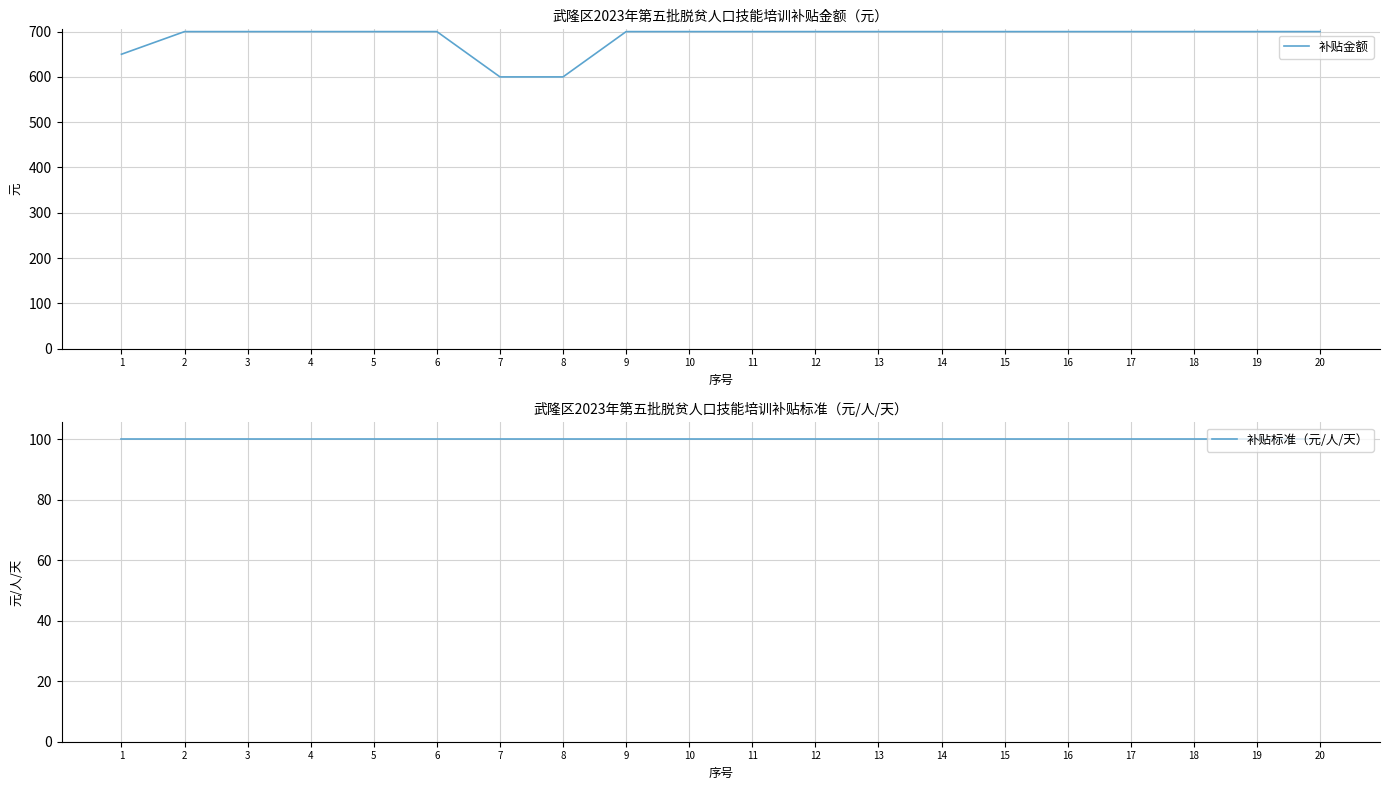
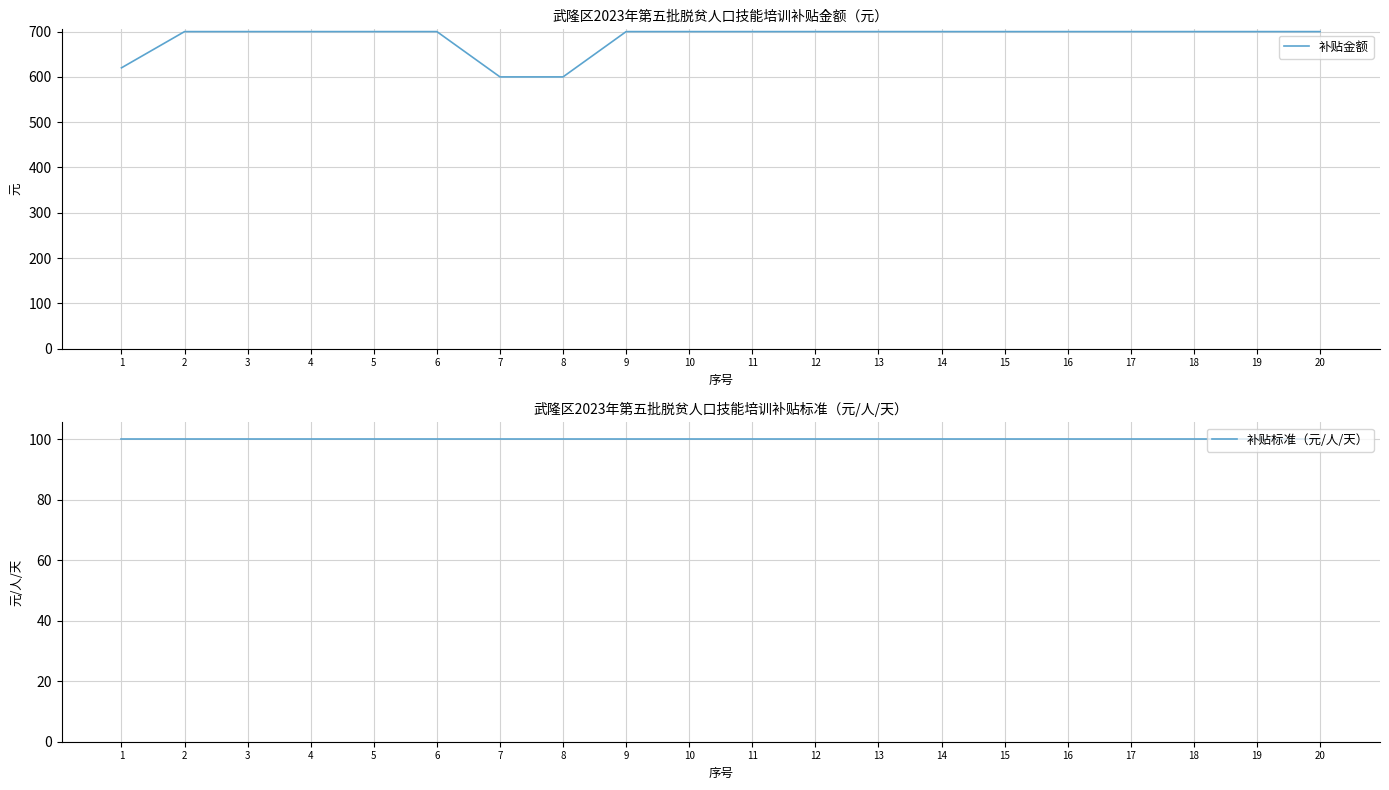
武隆区2023年第五批脱贫人口技能培训补贴金额（元）, 1: 650 -> 620
